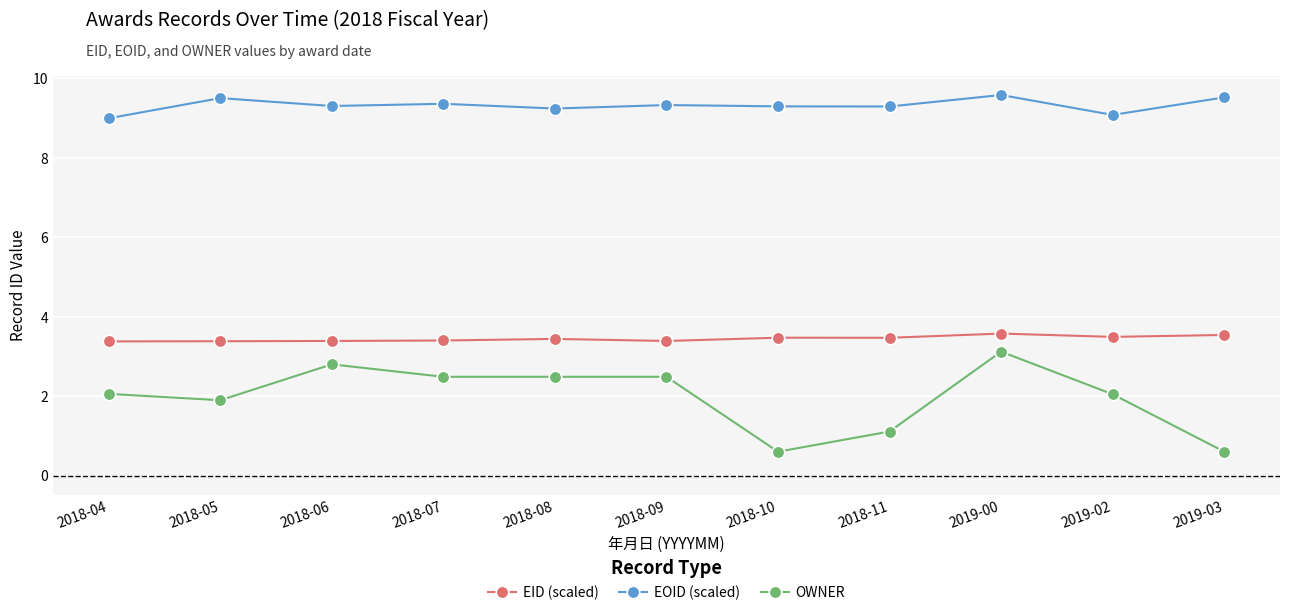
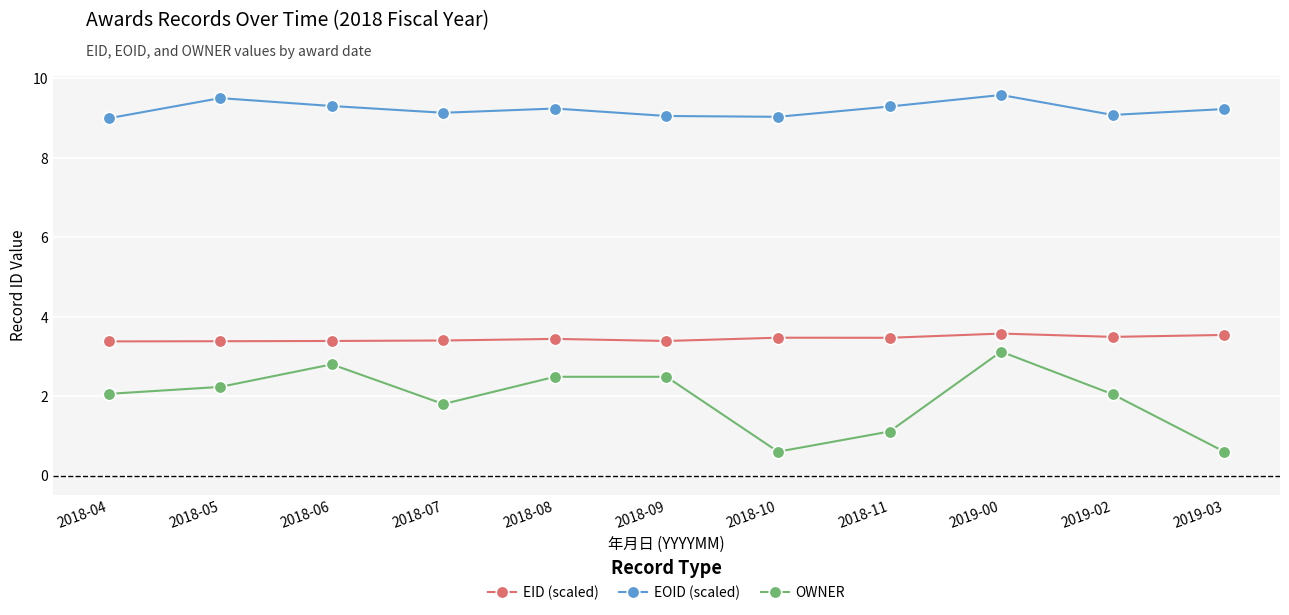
OWNER, 2018-05: 1.9 -> 2.2
EOID (scaled), 2018-07: 9.4 -> 9.1
OWNER, 2018-07: 2.5 -> 1.8
EOID (scaled), 2018-09: 9.3 -> 9.1
EOID (scaled), 2018-10: 9.3 -> 9.0
EOID (scaled), 2019-03: 9.5 -> 9.2
